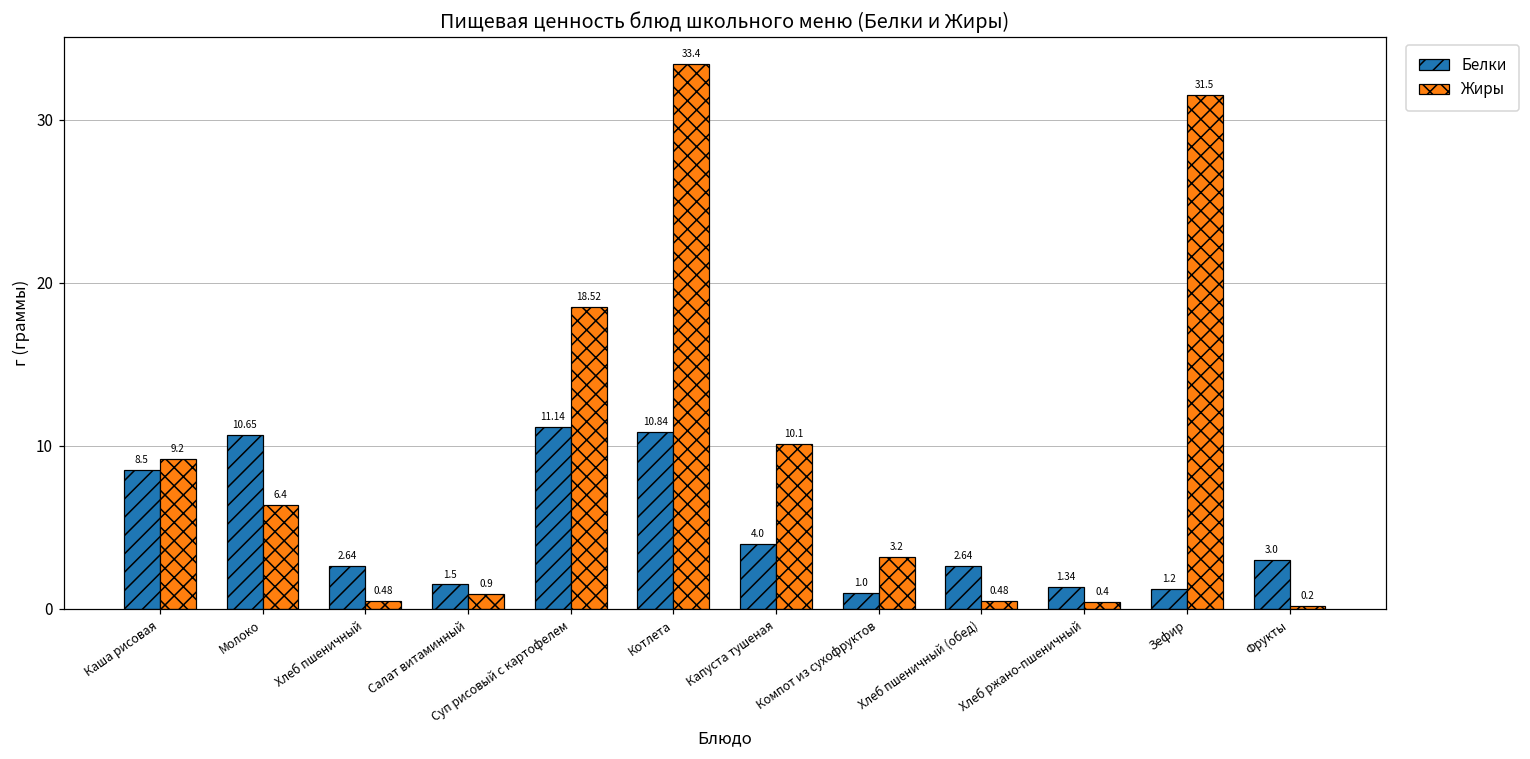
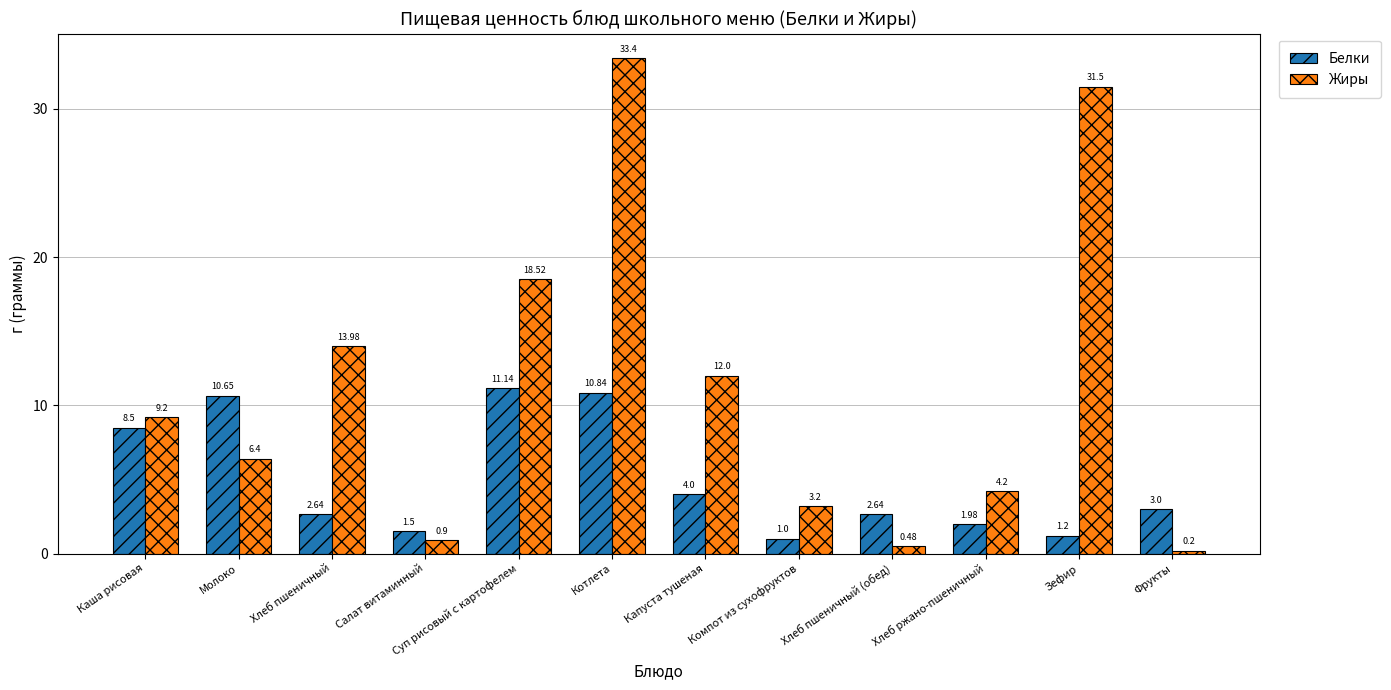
Жиры, Хлеб пшеничный: 0.48 -> 13.98
Жиры, Капуста тушеная: 10.1 -> 12.0
Белки, Хлеб ржано-пшеничный: 1.34 -> 1.98
Жиры, Хлеб ржано-пшеничный: 0.4 -> 4.2
